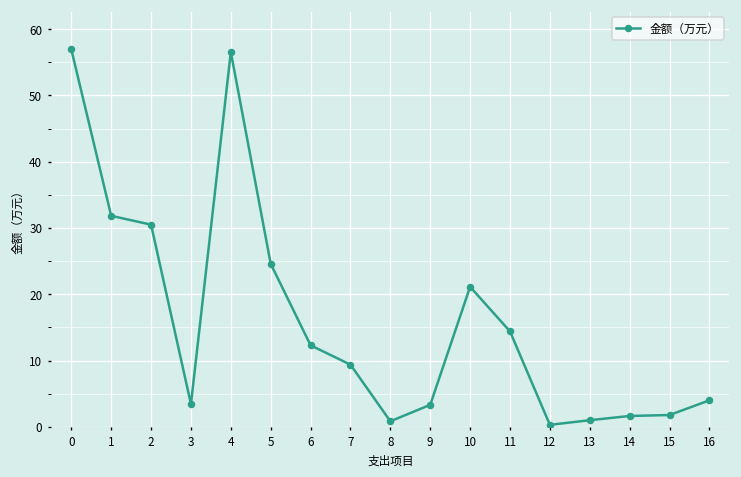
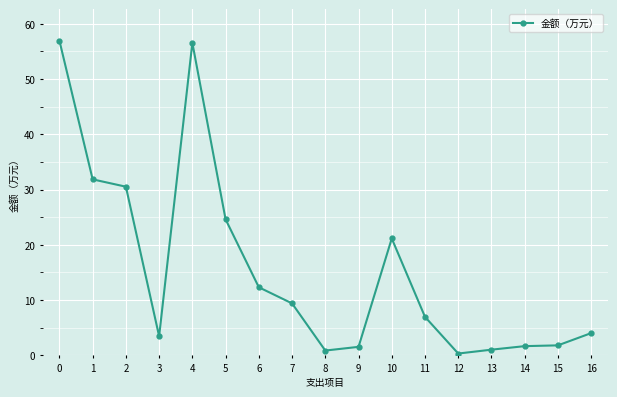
9: 3 -> 2
11: 14 -> 7
